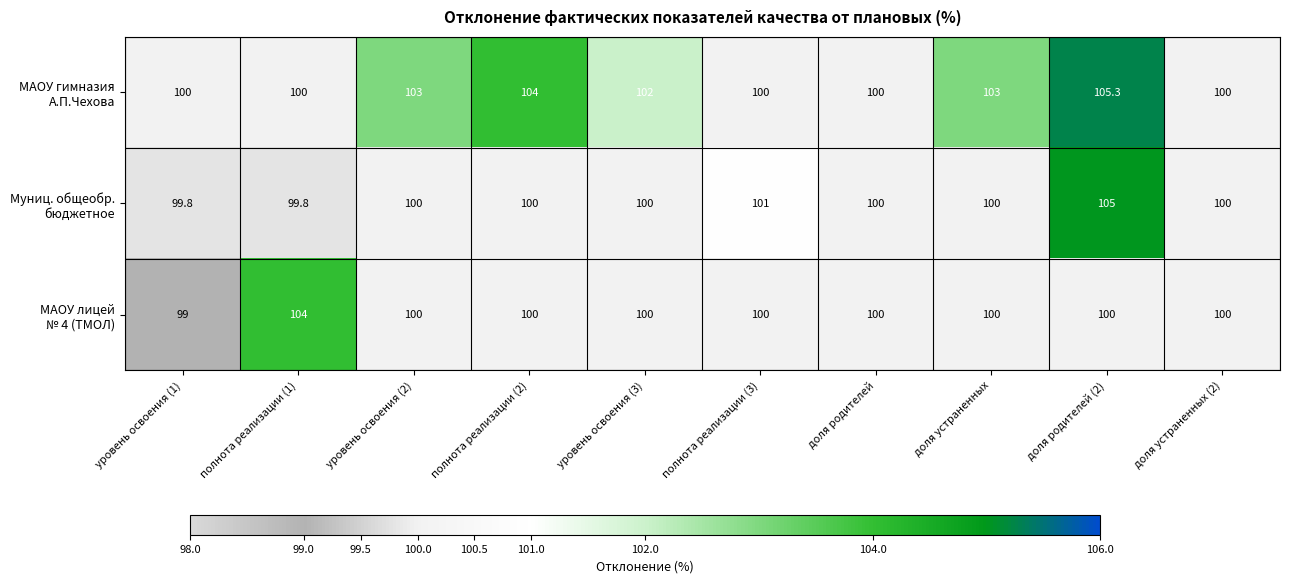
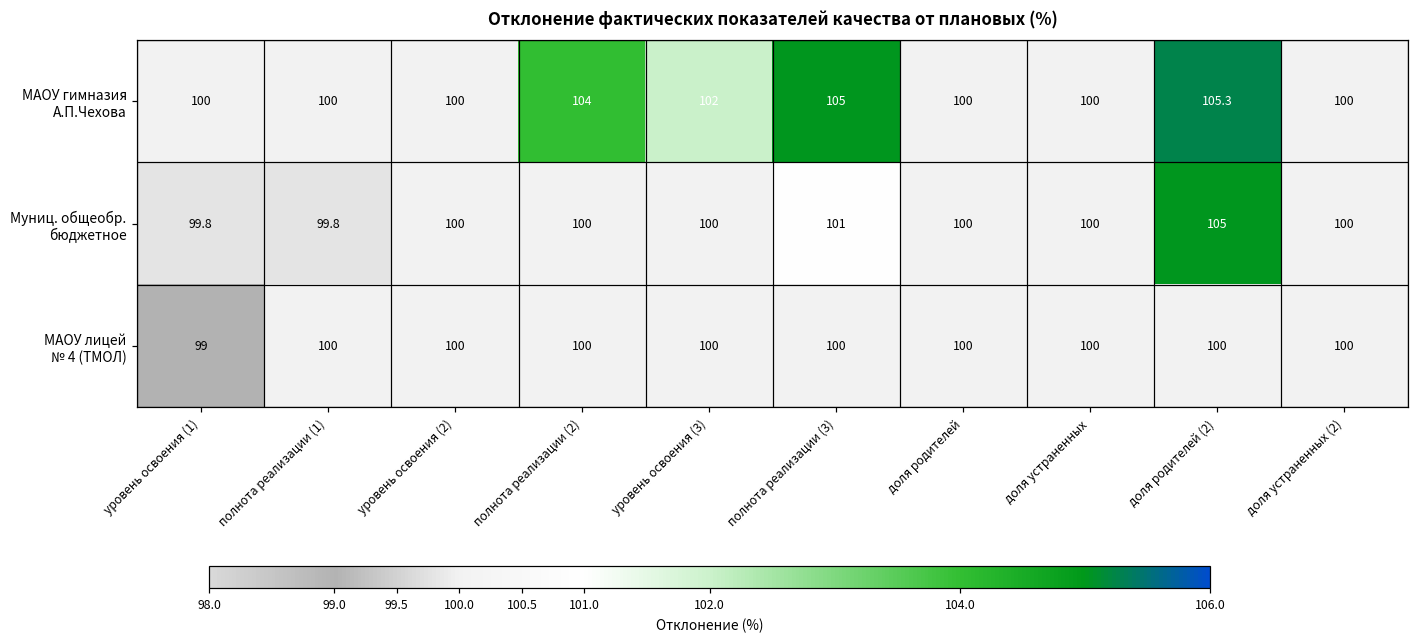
МАОУ гимназия А.П.Чехова, уровень освоения (2): 103 -> 100
МАОУ гимназия А.П.Чехова, полнота реализации (3): 100 -> 105
МАОУ гимназия А.П.Чехова, доля устраненных: 103 -> 100
МАОУ лицей № 4 (ТМОЛ), полнота реализации (1): 104 -> 100
